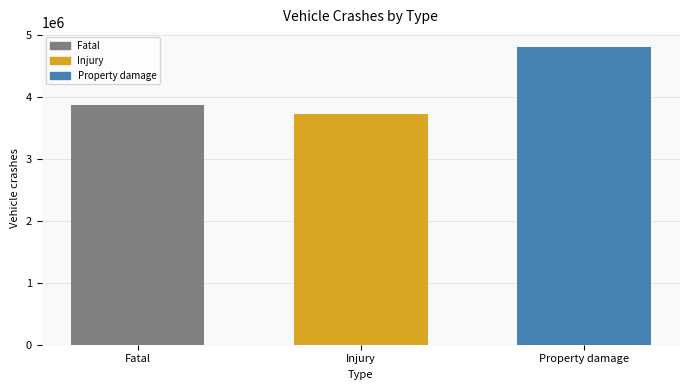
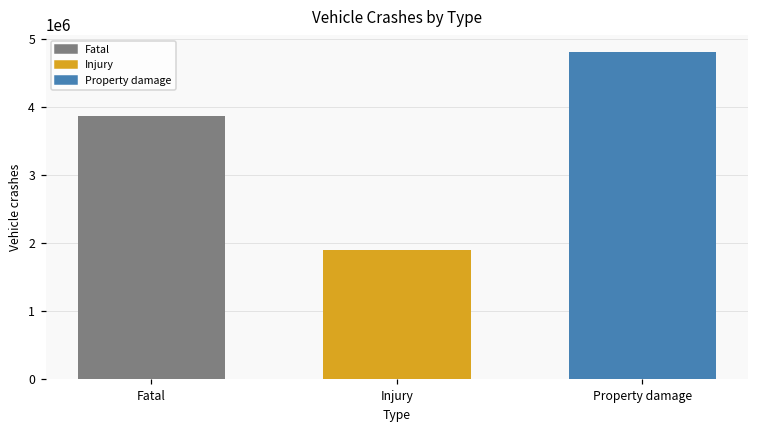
Injury: 3700000 -> 1900000
